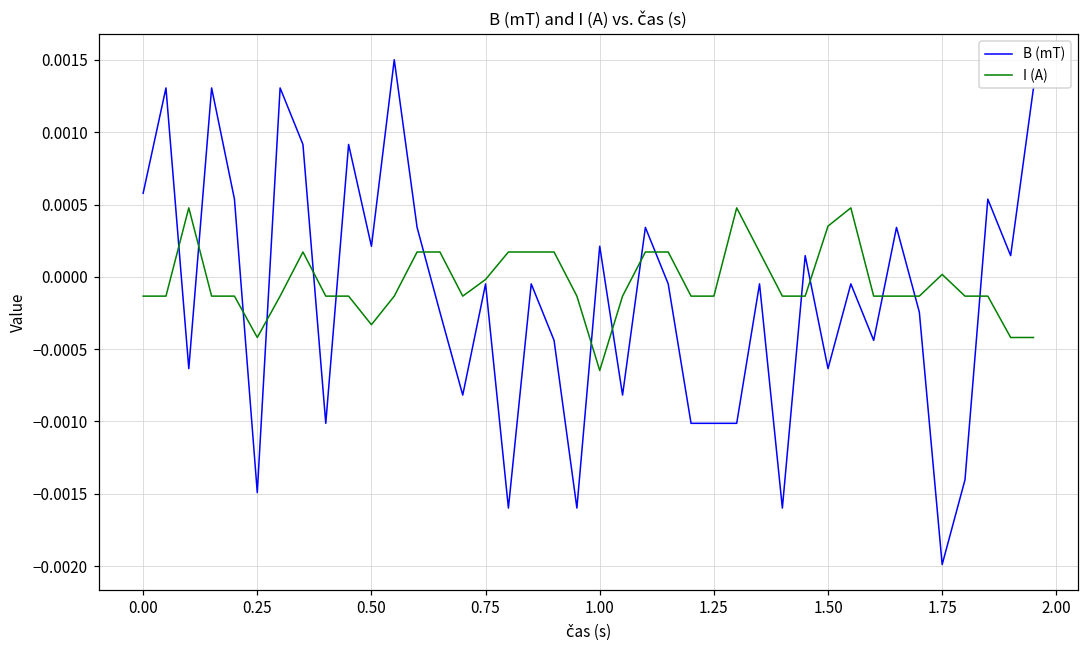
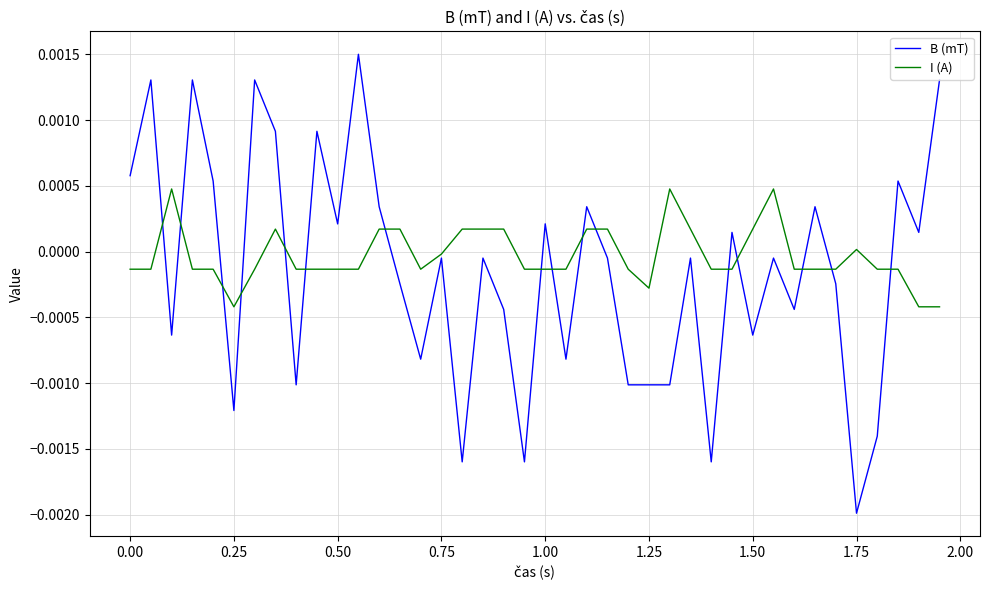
B (mT), 0.25: -0.00149 -> -0.00121
I (A), 0.50: -0.00033 -> -0.00013
I (A), 1.00: -0.00065 -> -0.00013
I (A), 1.25: -0.00013 -> -0.00028
I (A), 1.50: 0.00035 -> 0.00017
